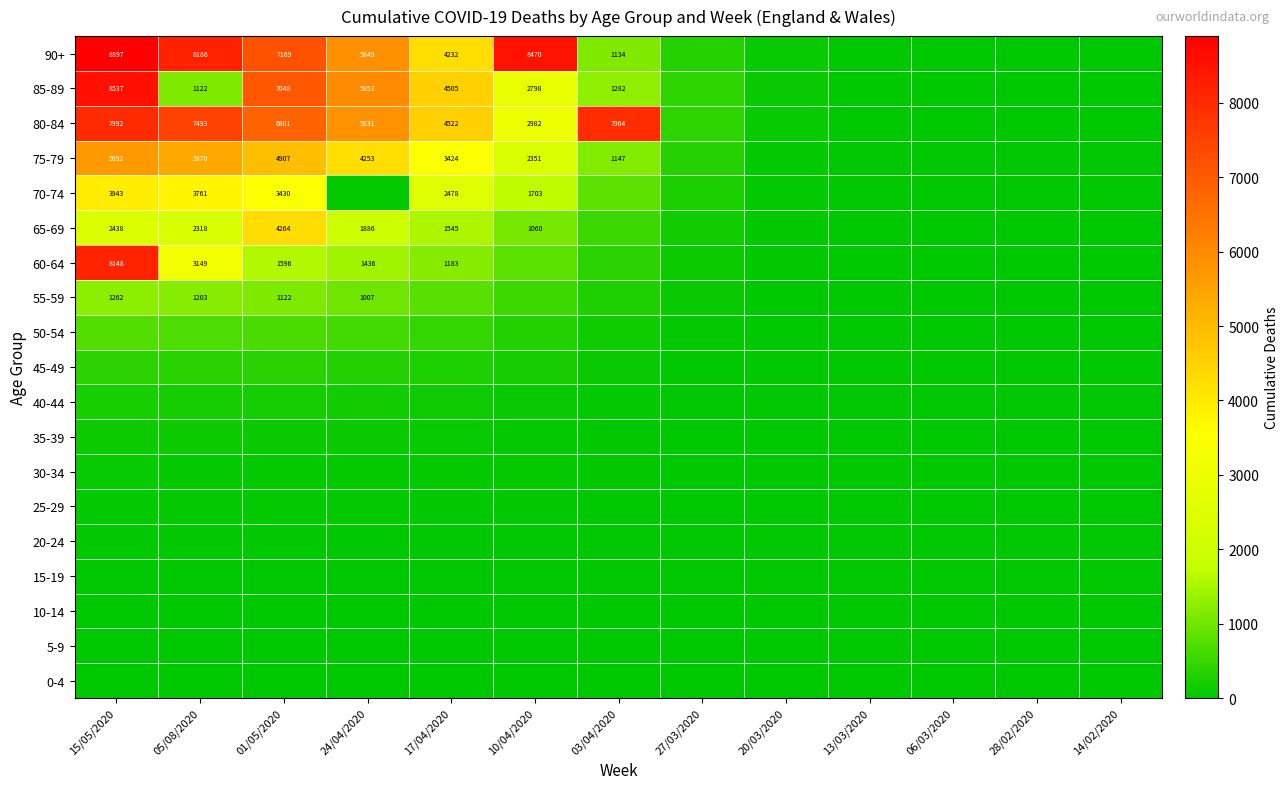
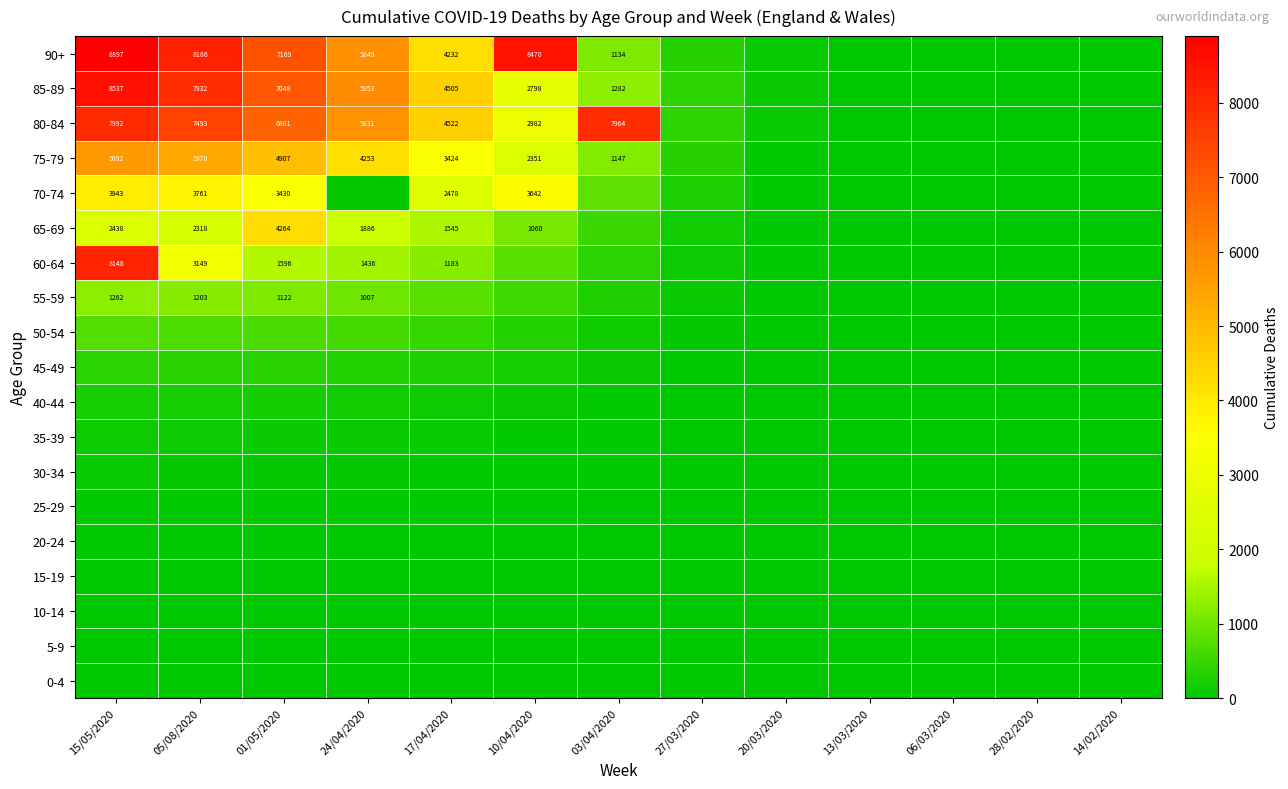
85-89, 05/08/2020: 1122 -> 7932
70-74, 10/04/2020: 1703 -> 3642
